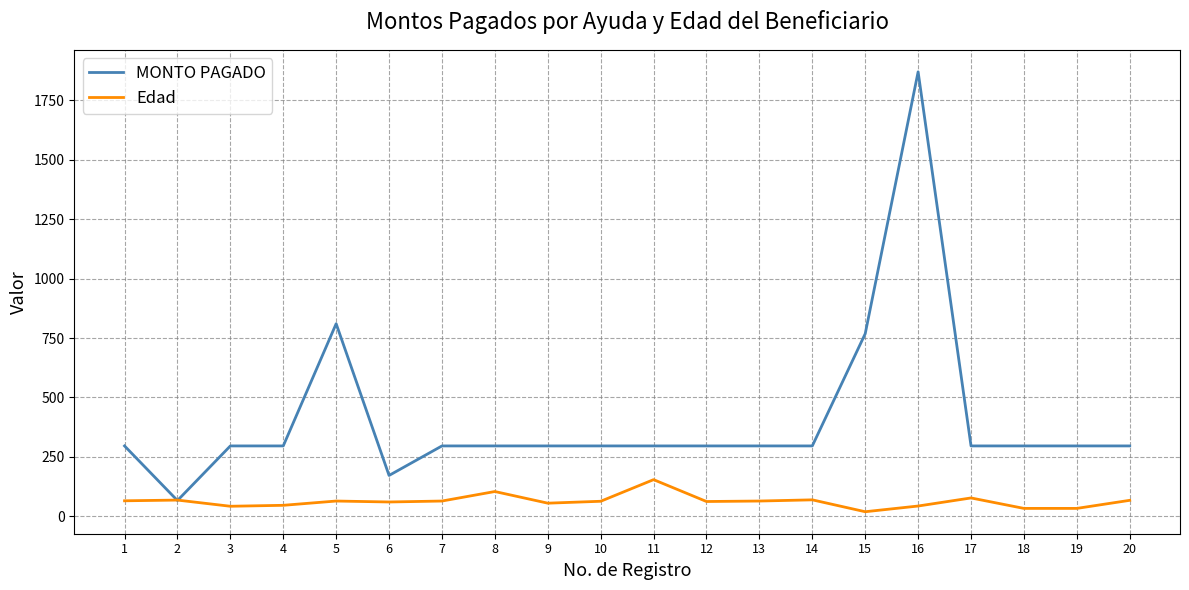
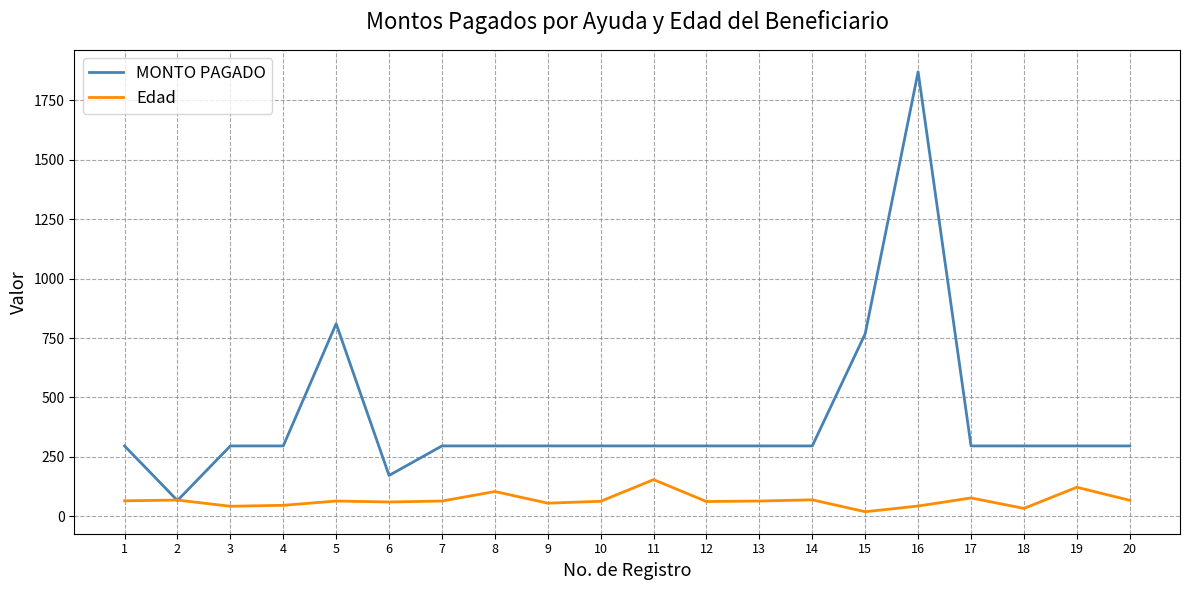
Edad, 19: 30 -> 120
